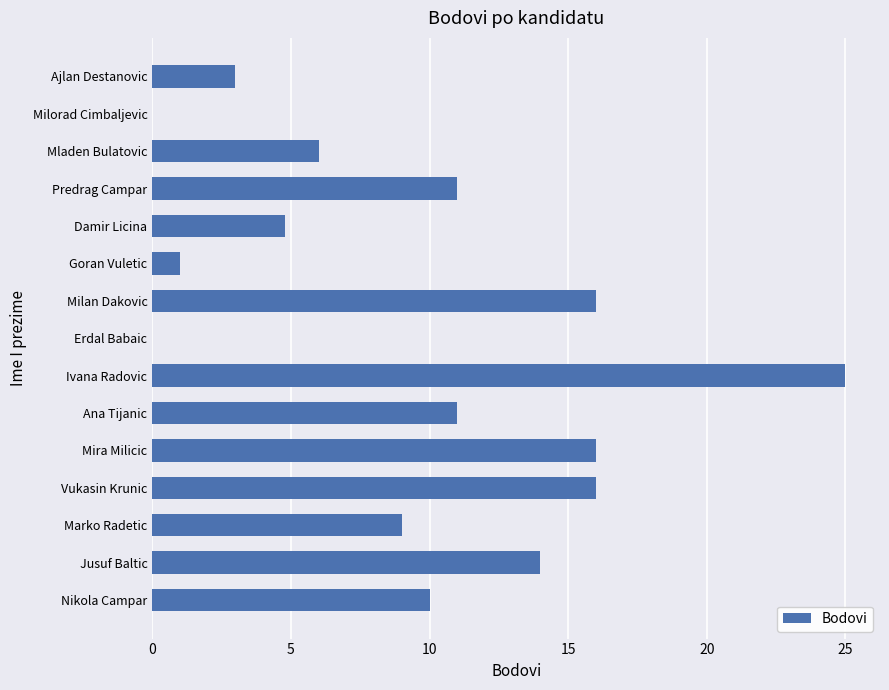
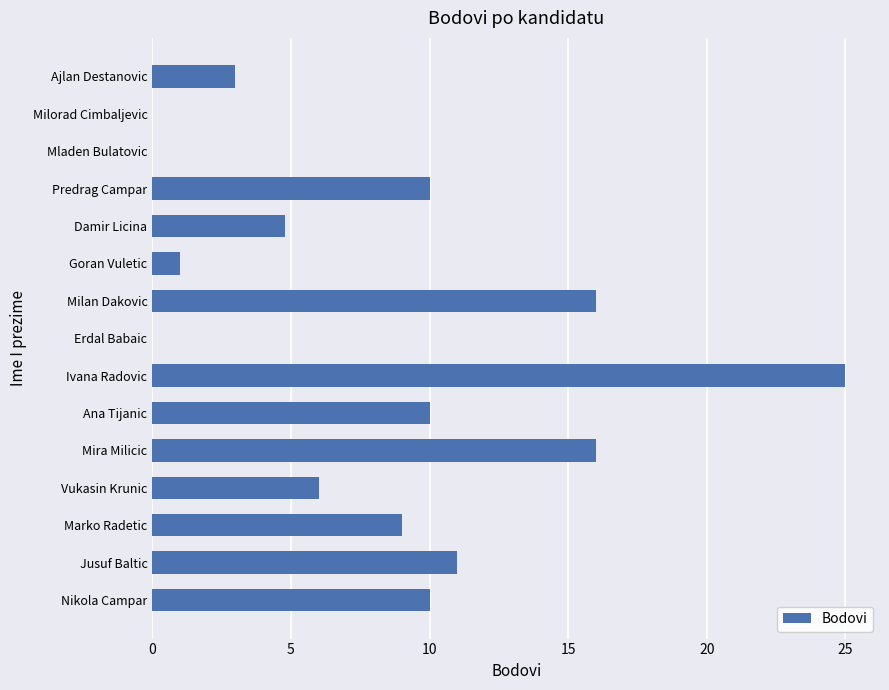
Mladen Bulatovic: 6 -> 0
Predrag Campar: 11 -> 10
Ana Tijanic: 11 -> 10
Vukasin Krunic: 16 -> 6
Jusuf Baltic: 14 -> 11
